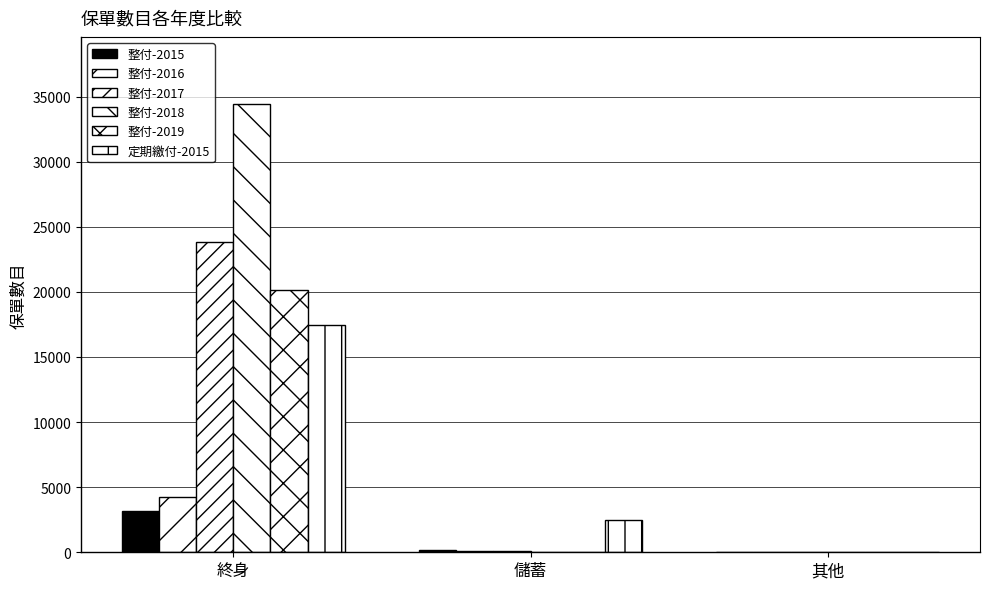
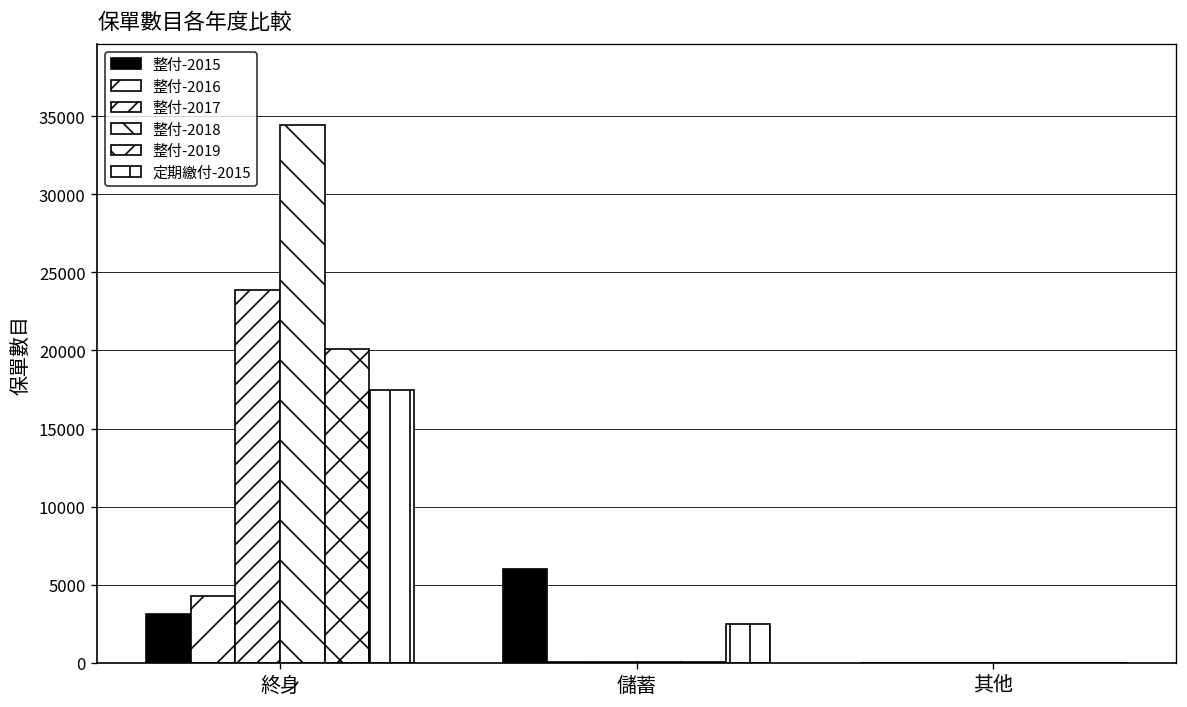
整付-2015, 儲蓄: 200 -> 6000
